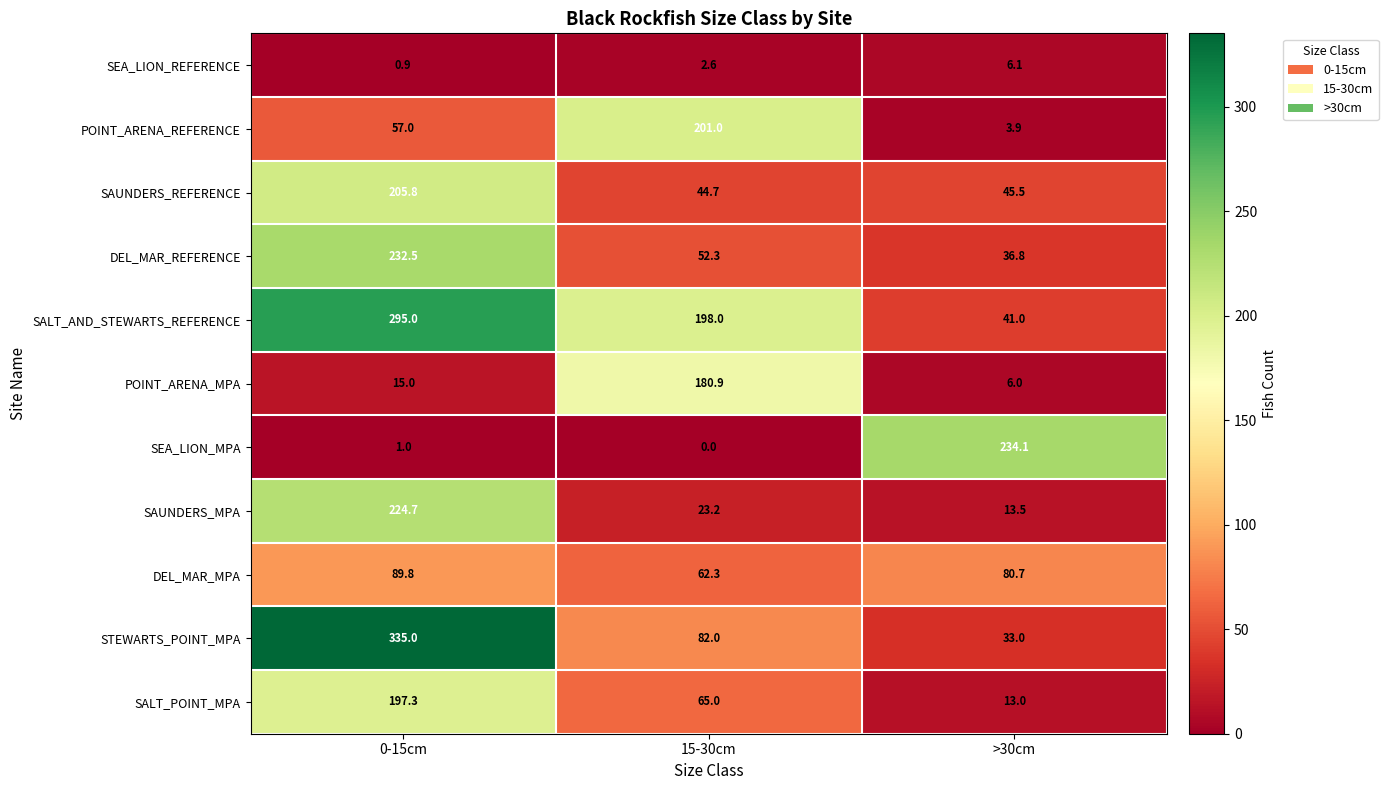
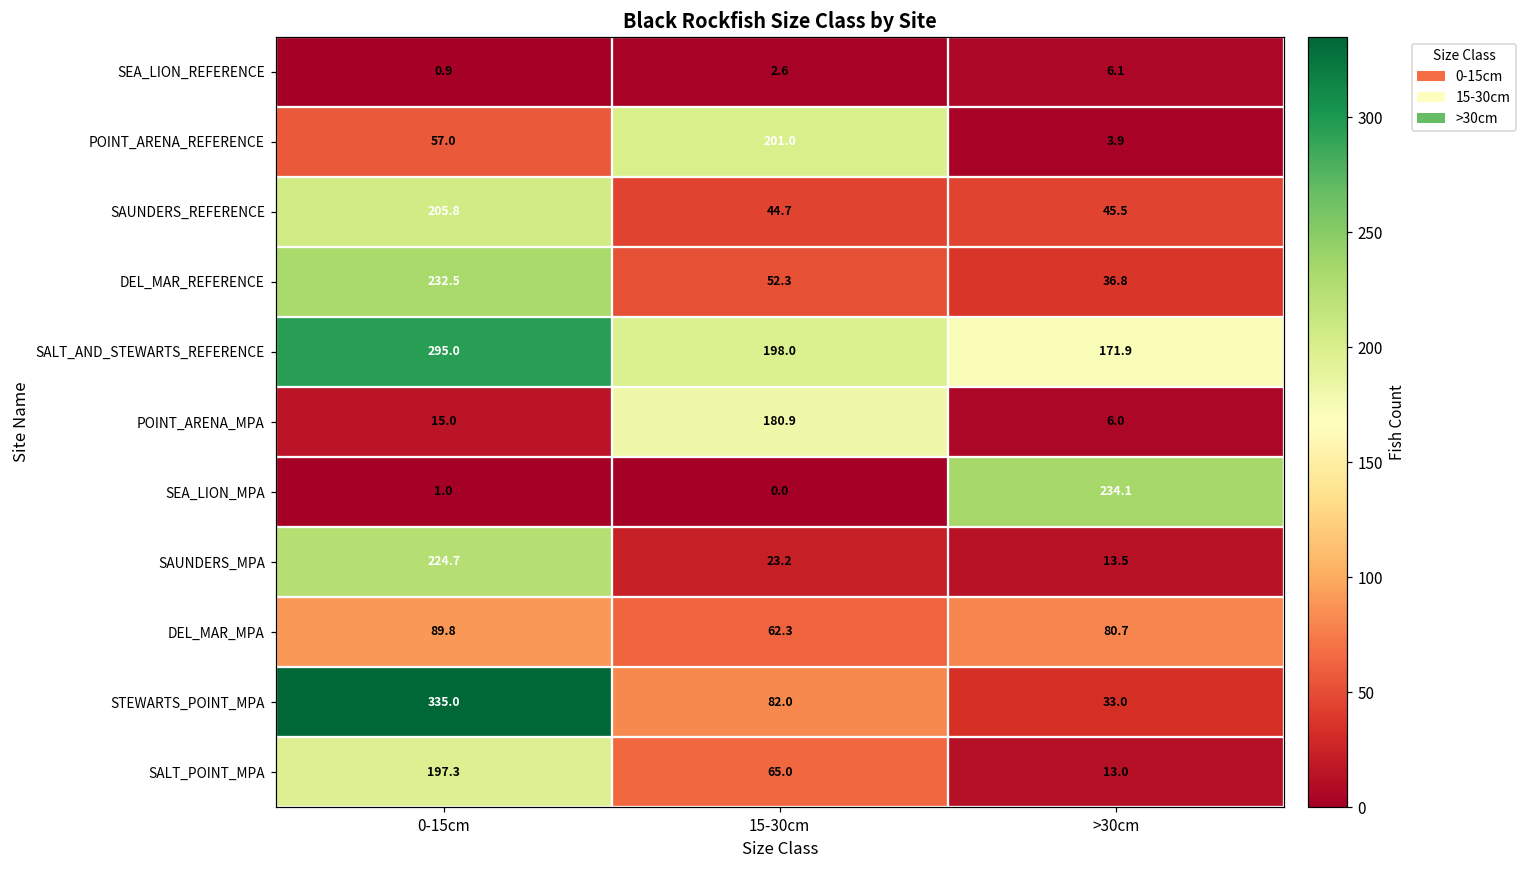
SALT_AND_STEWARTS_REFERENCE, >30cm: 41.0 -> 171.9
